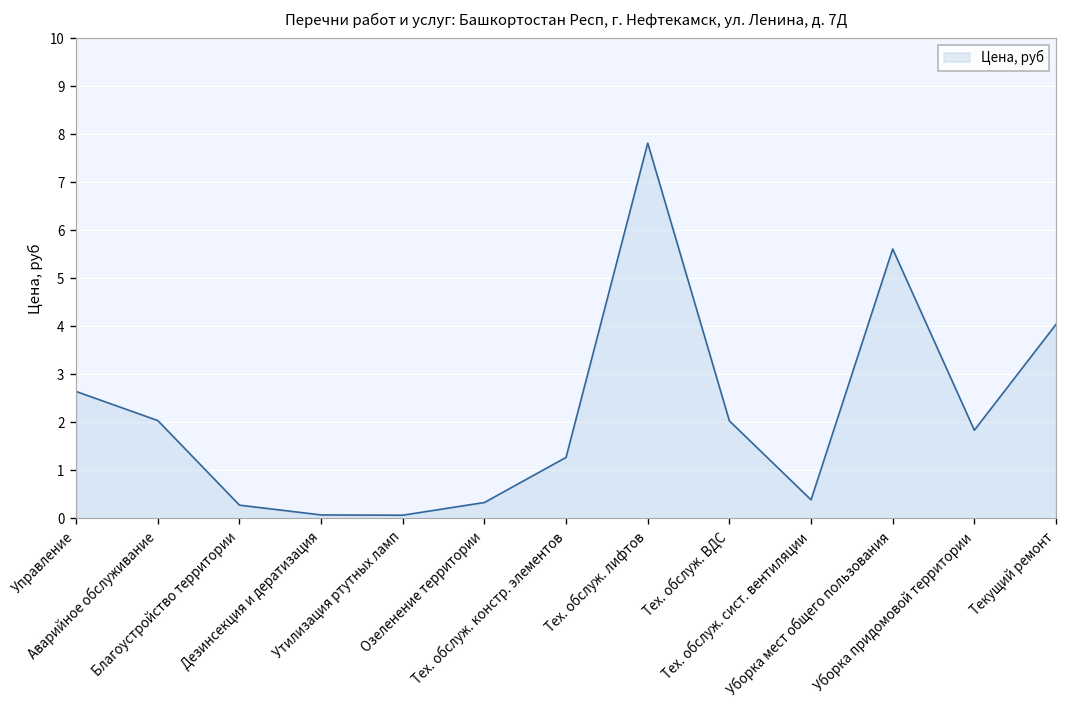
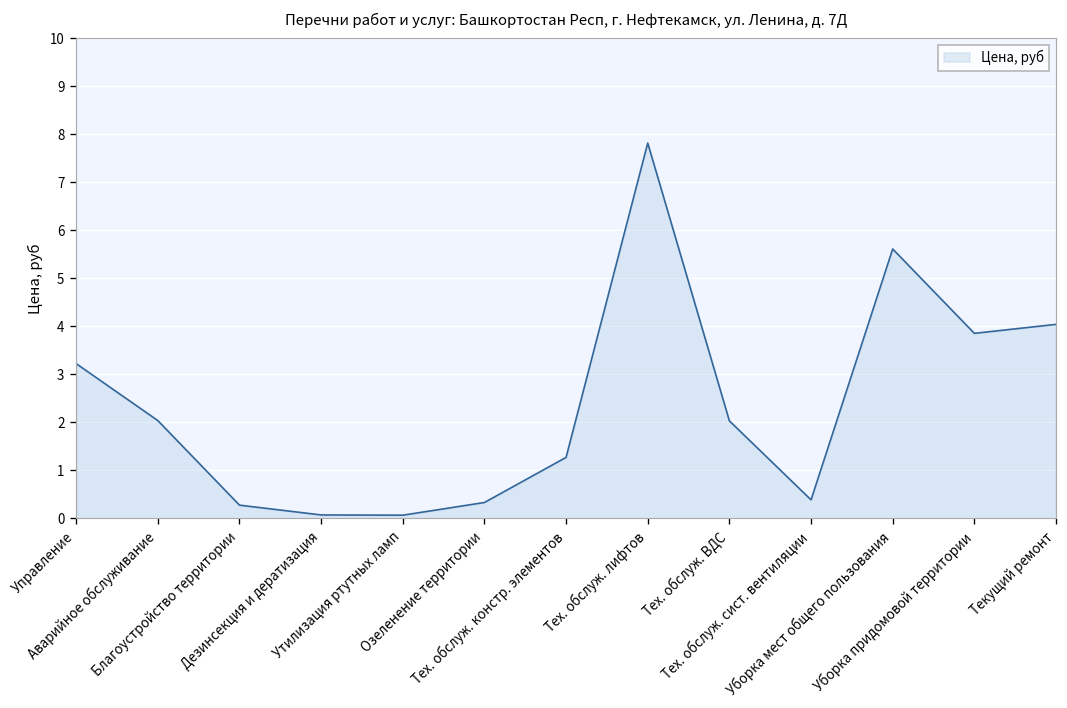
Управление: 2.6 -> 3.2
Уборка придомовой территории: 1.8 -> 3.9
